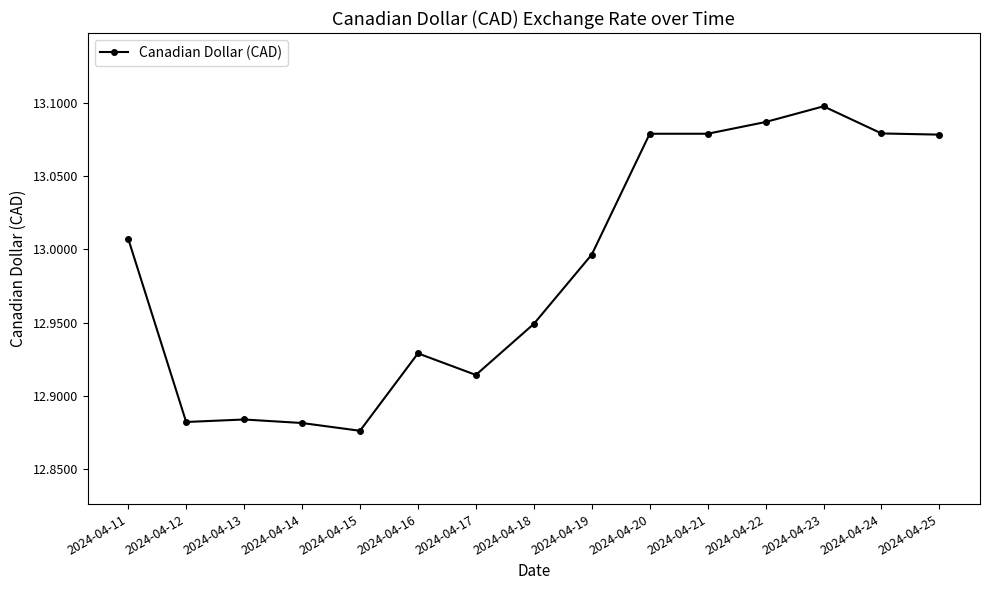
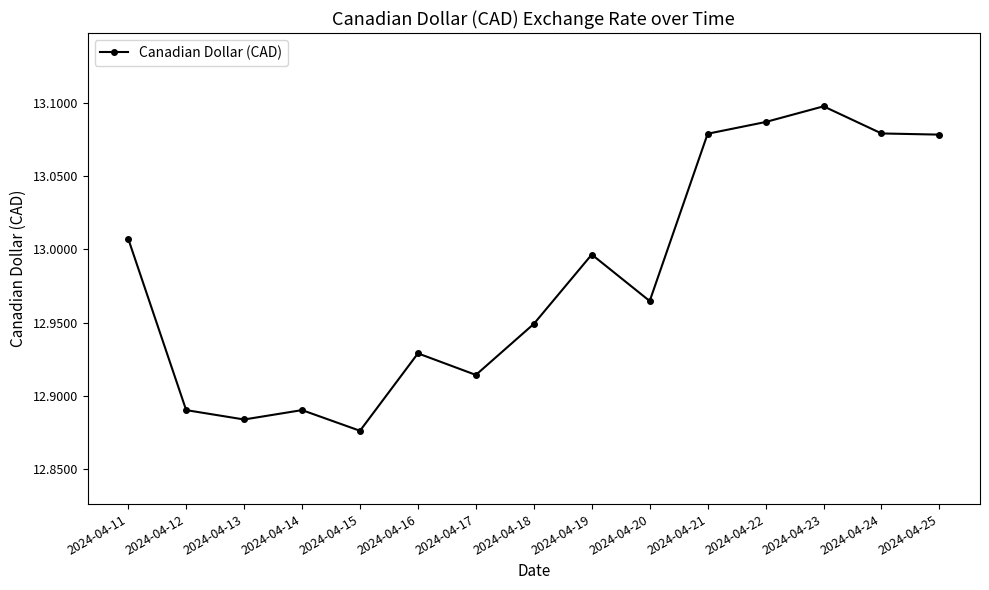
2024-04-12: 12.882 -> 12.890
2024-04-14: 12.882 -> 12.890
2024-04-20: 13.079 -> 12.965
